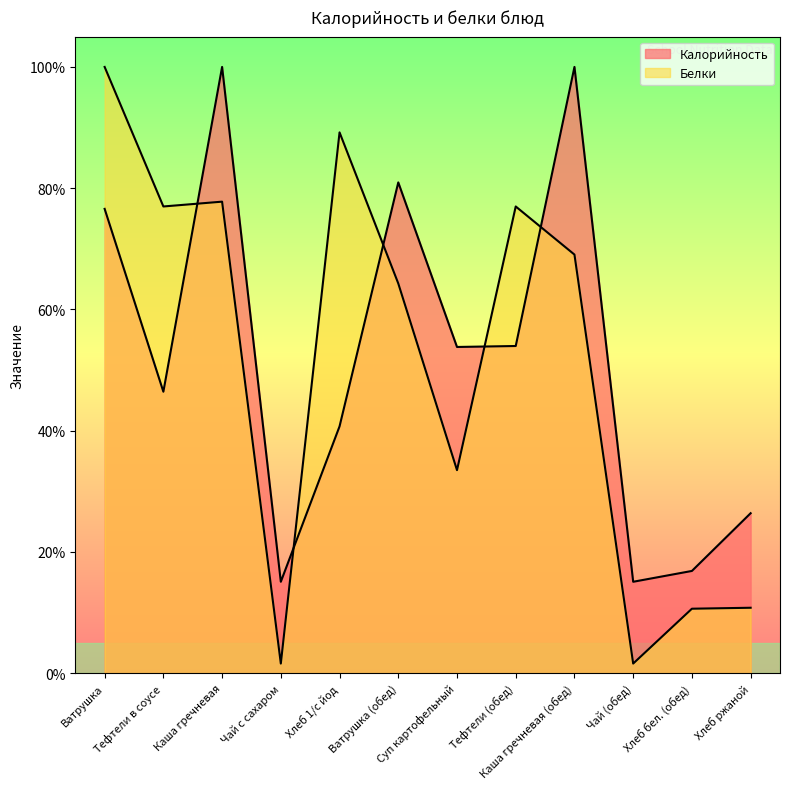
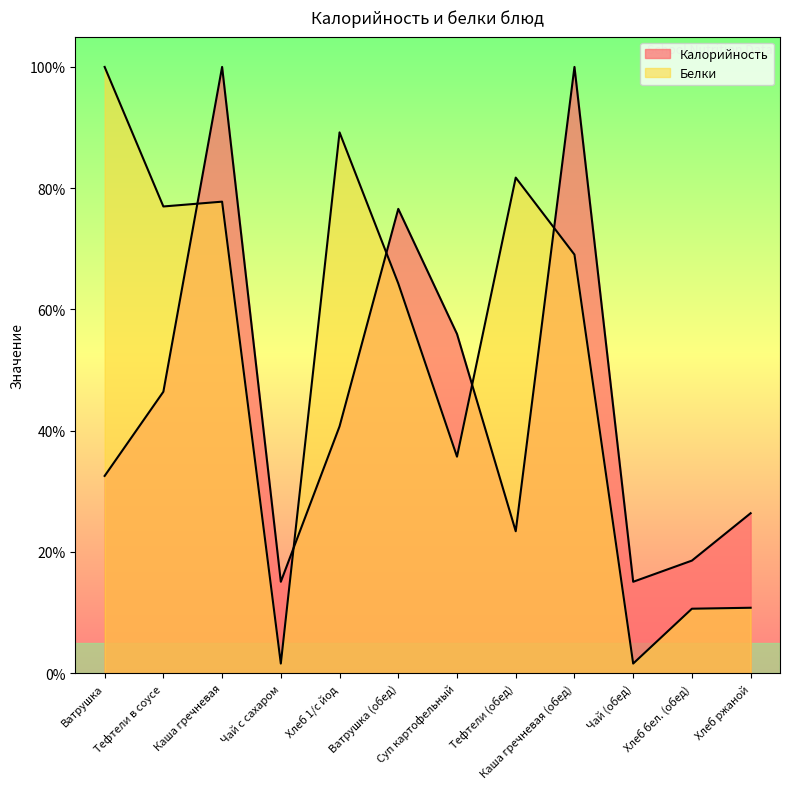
Калорийность, Ватрушка: 77% -> 33%
Калорийность, Ватрушка (обед): 81% -> 77%
Калорийность, Суп картофельный: 54% -> 56%
Белки, Суп картофельный: 33% -> 36%
Калорийность, Тефтели (обед): 54% -> 23%
Белки, Тефтели (обед): 77% -> 82%
Калорийность, Хлеб бел. (обед): 17% -> 19%
